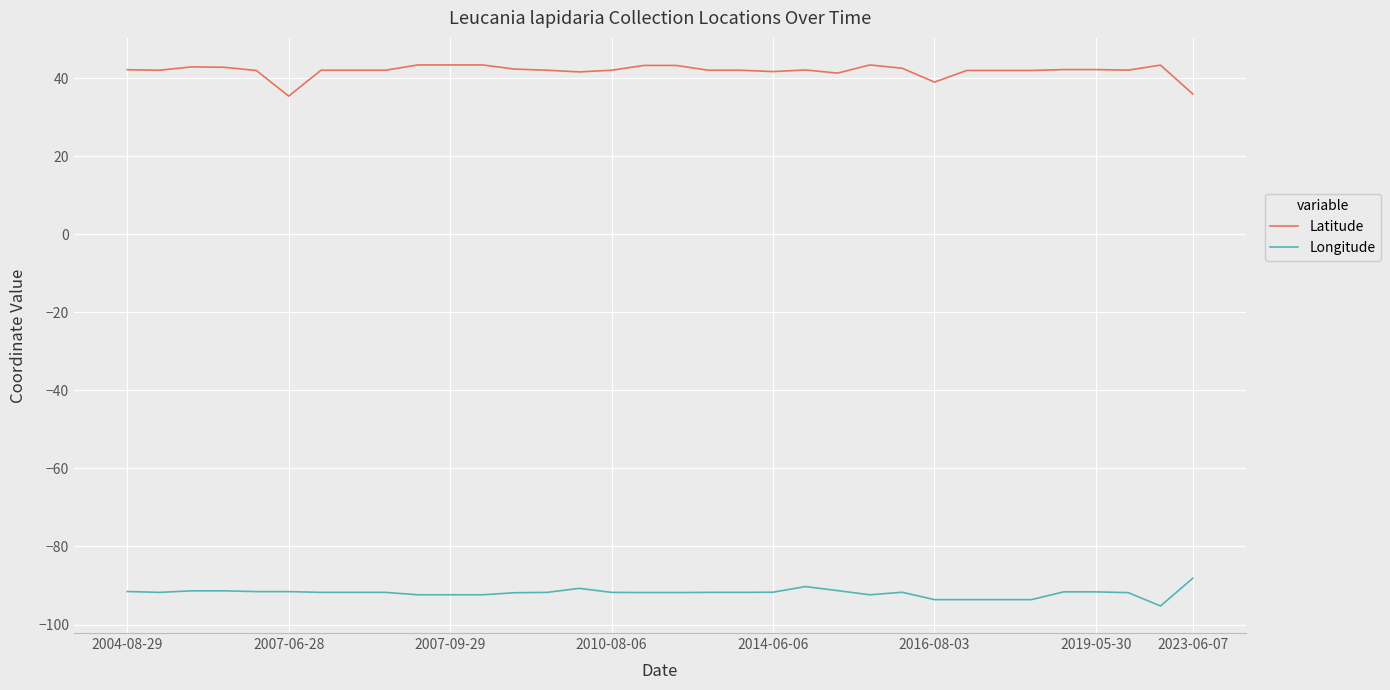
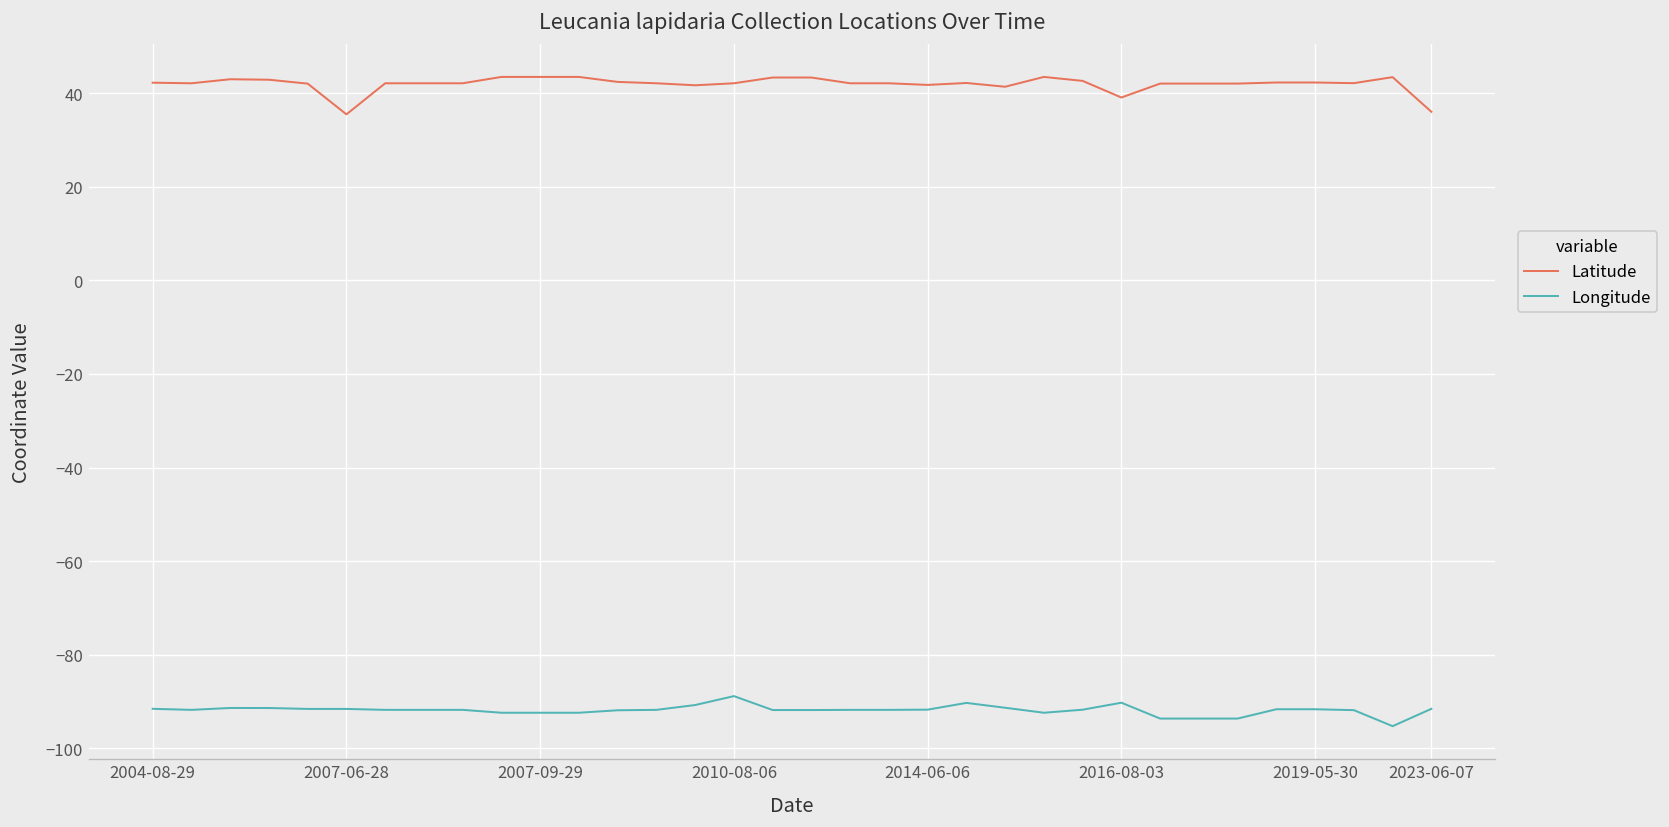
Longitude, 2010-08-06: -92 -> -89
Longitude, 2016-08-03: -94 -> -90
Longitude, 2023-06-07: -88 -> -92
